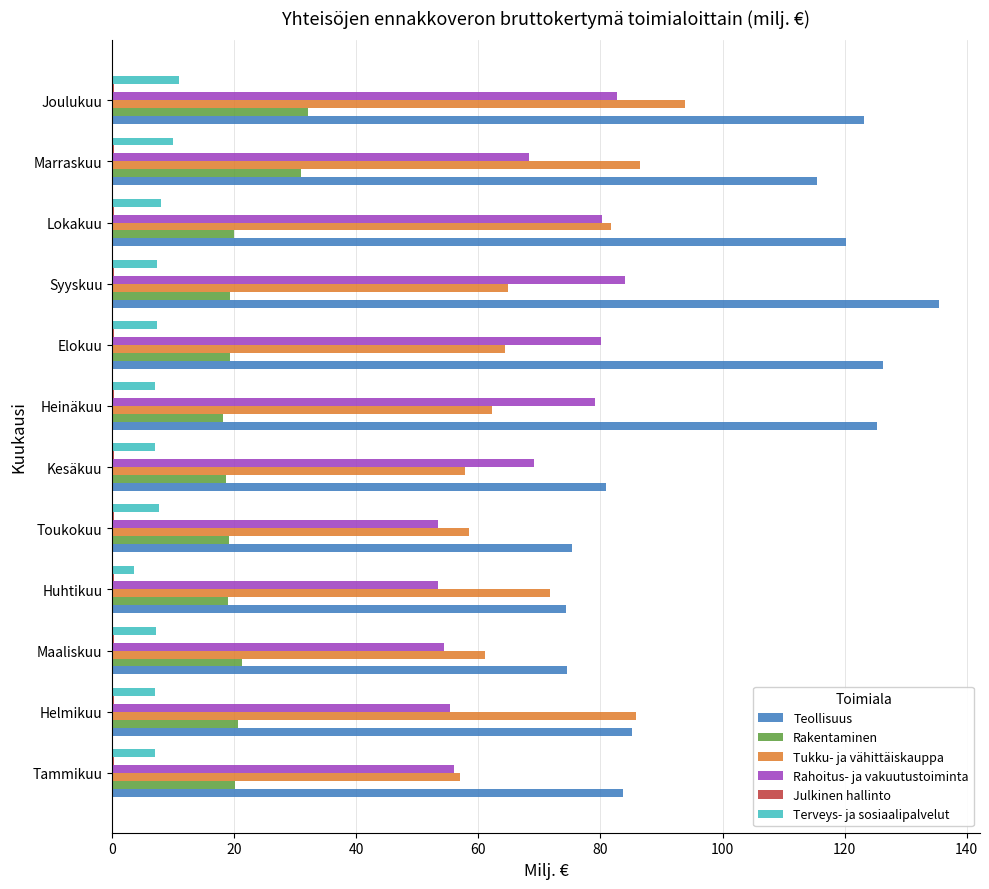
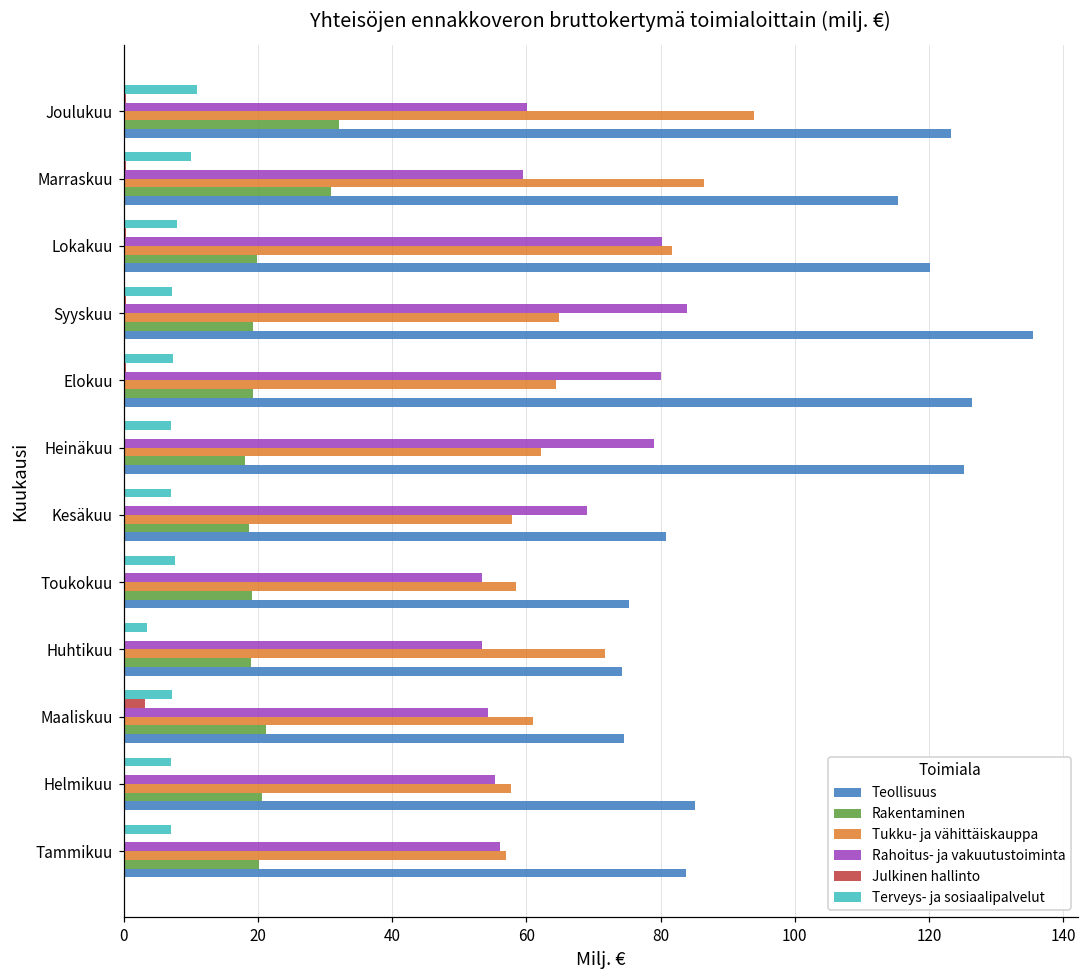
Rahoitus- ja vakuutustoiminta, Joulukuu: 83 -> 60
Rahoitus- ja vakuutustoiminta, Marraskuu: 68 -> 60
Julkinen hallinto, Maaliskuu: 0 -> 3
Tukku- ja vähittäiskauppa, Helmikuu: 86 -> 58
